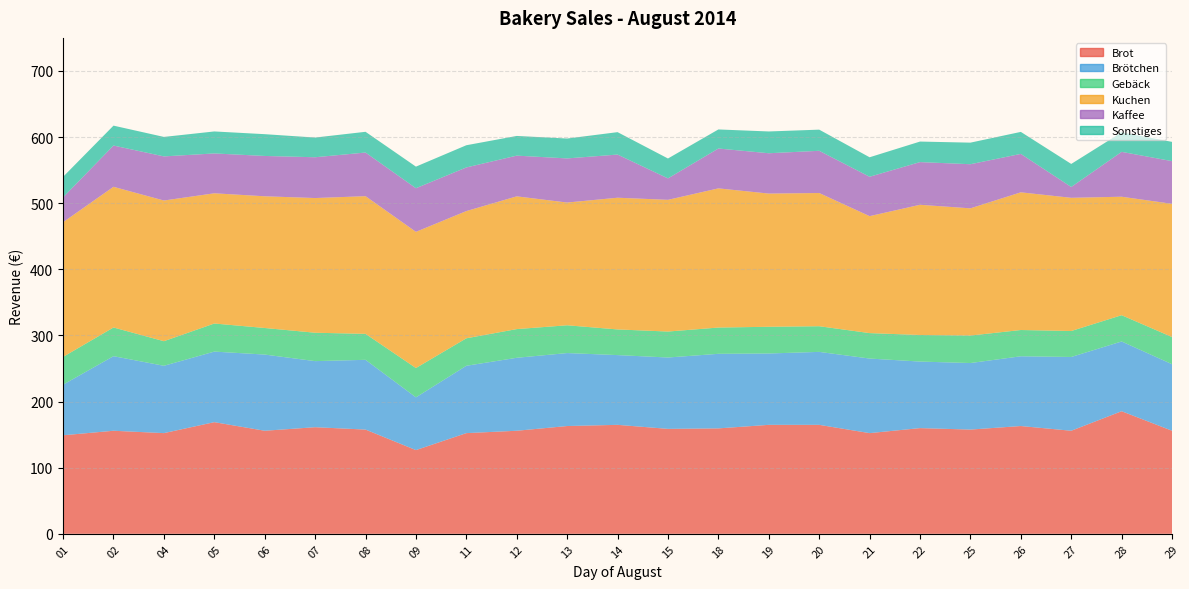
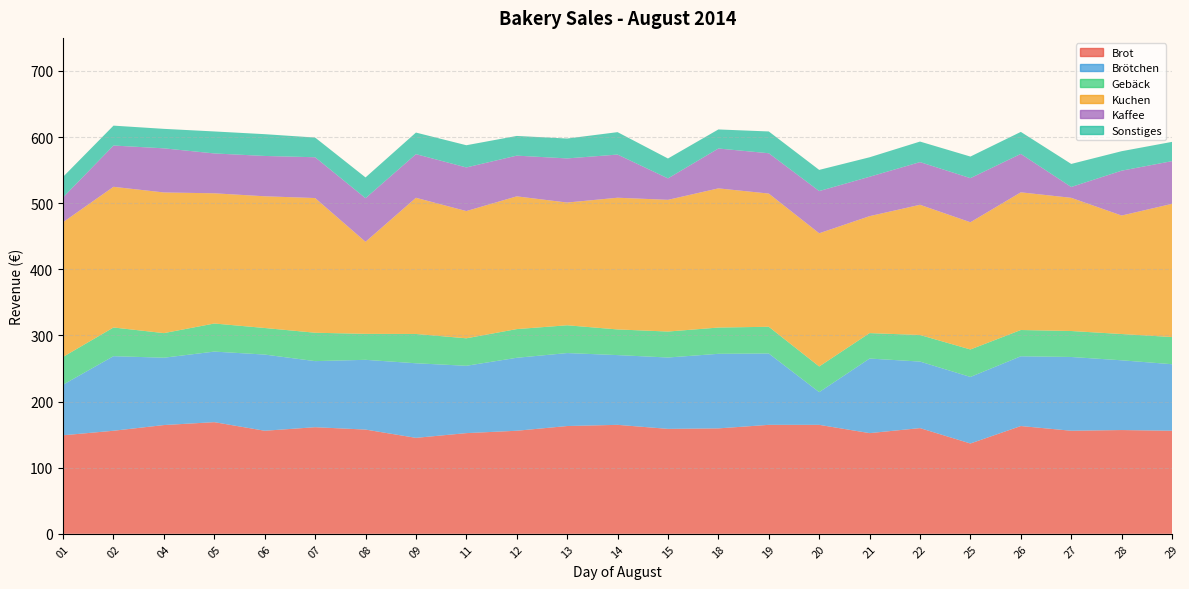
Brot, 04: 150 -> 160
Kuchen, 08: 210 -> 140
Brot, 09: 130 -> 150
Brötchen, 09: 80 -> 110
Brötchen, 20: 110 -> 50
Brot, 25: 160 -> 140
Brot, 28: 190 -> 160
